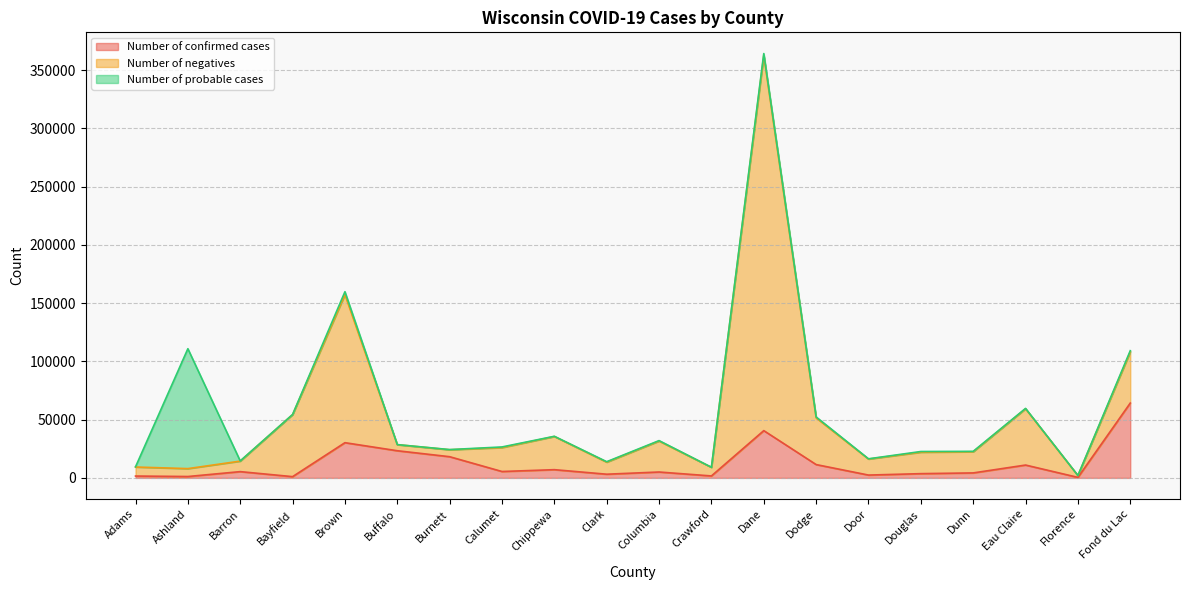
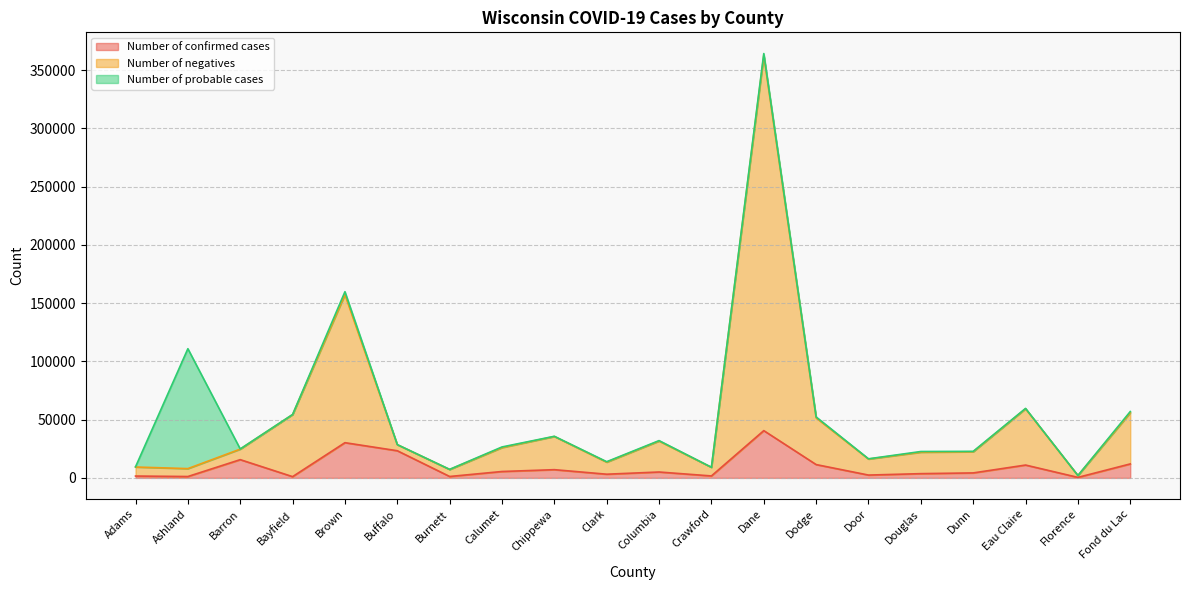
Number of confirmed cases, Barron: 5000 -> 16000
Number of confirmed cases, Burnett: 18000 -> 1000
Number of confirmed cases, Fond du Lac: 64000 -> 12000
